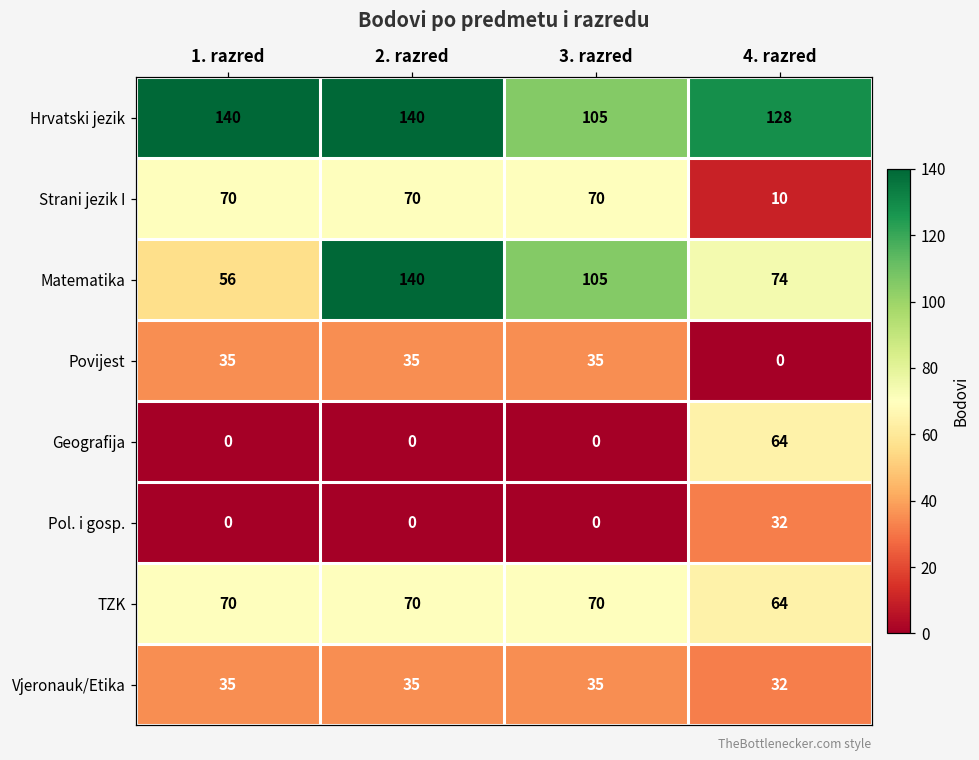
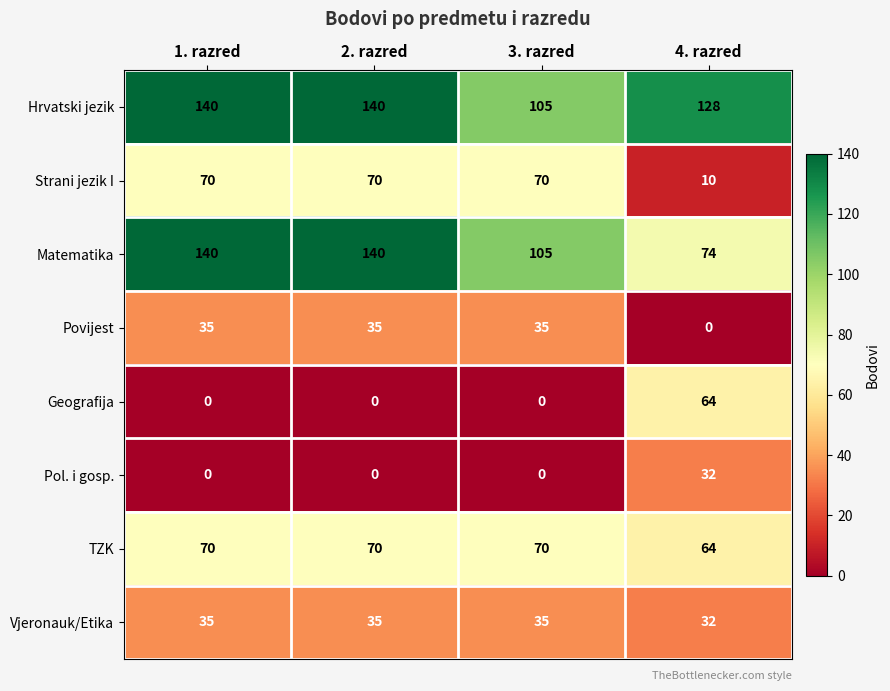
Matematika, 1. razred: 56 -> 140
